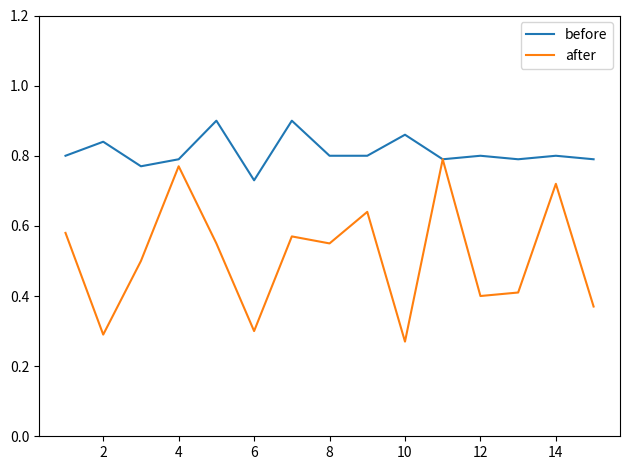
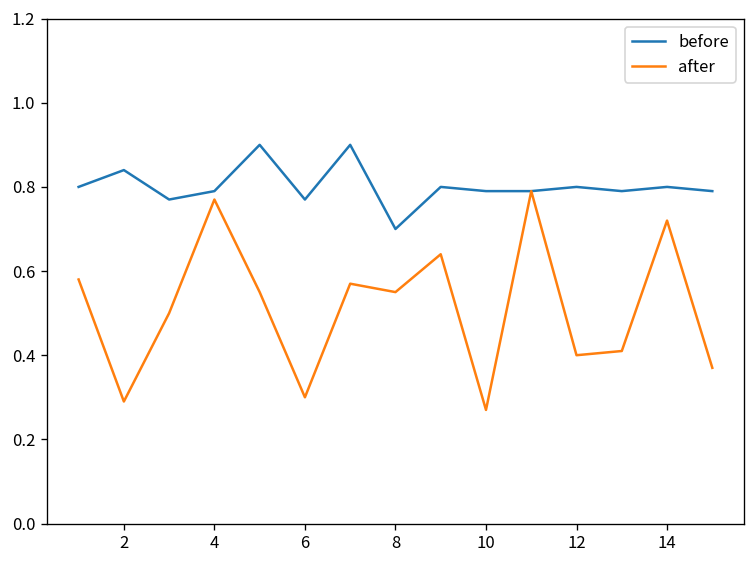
before, 6: 0.73 -> 0.77
before, 8: 0.8 -> 0.7
before, 10: 0.86 -> 0.79
